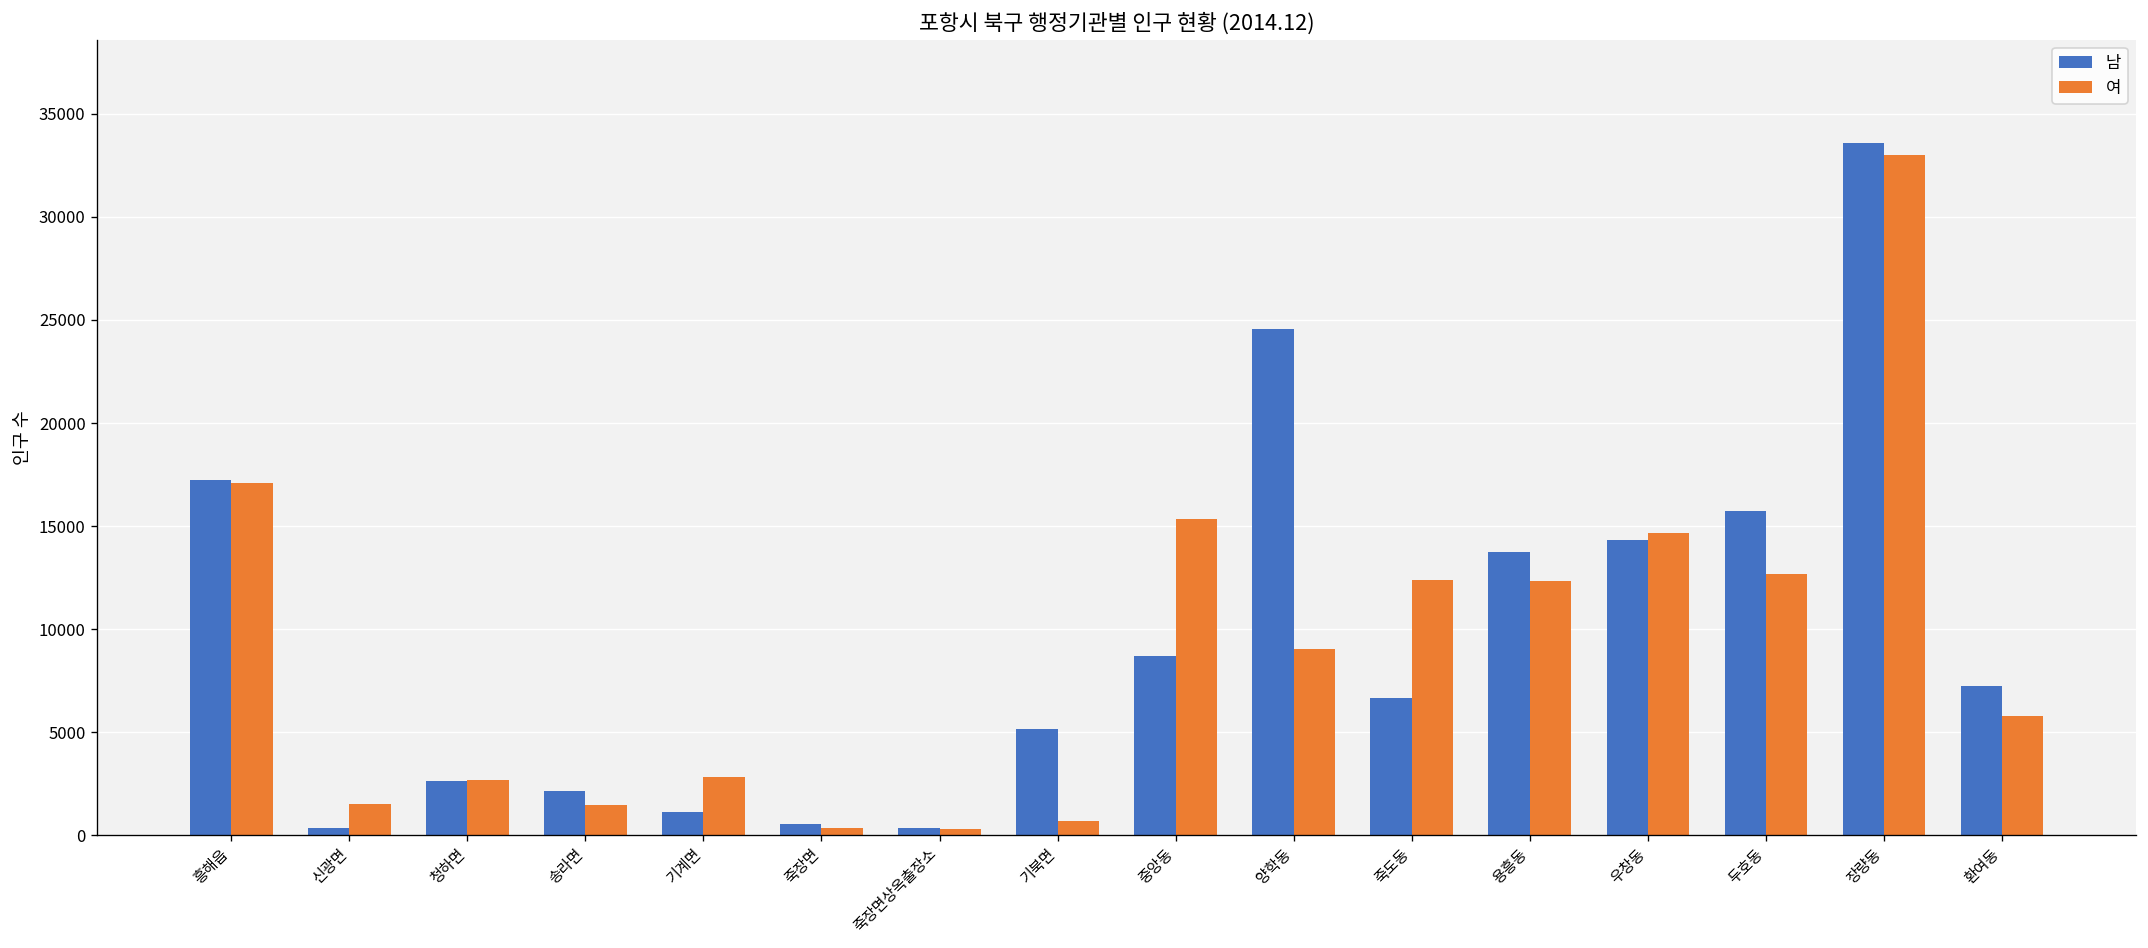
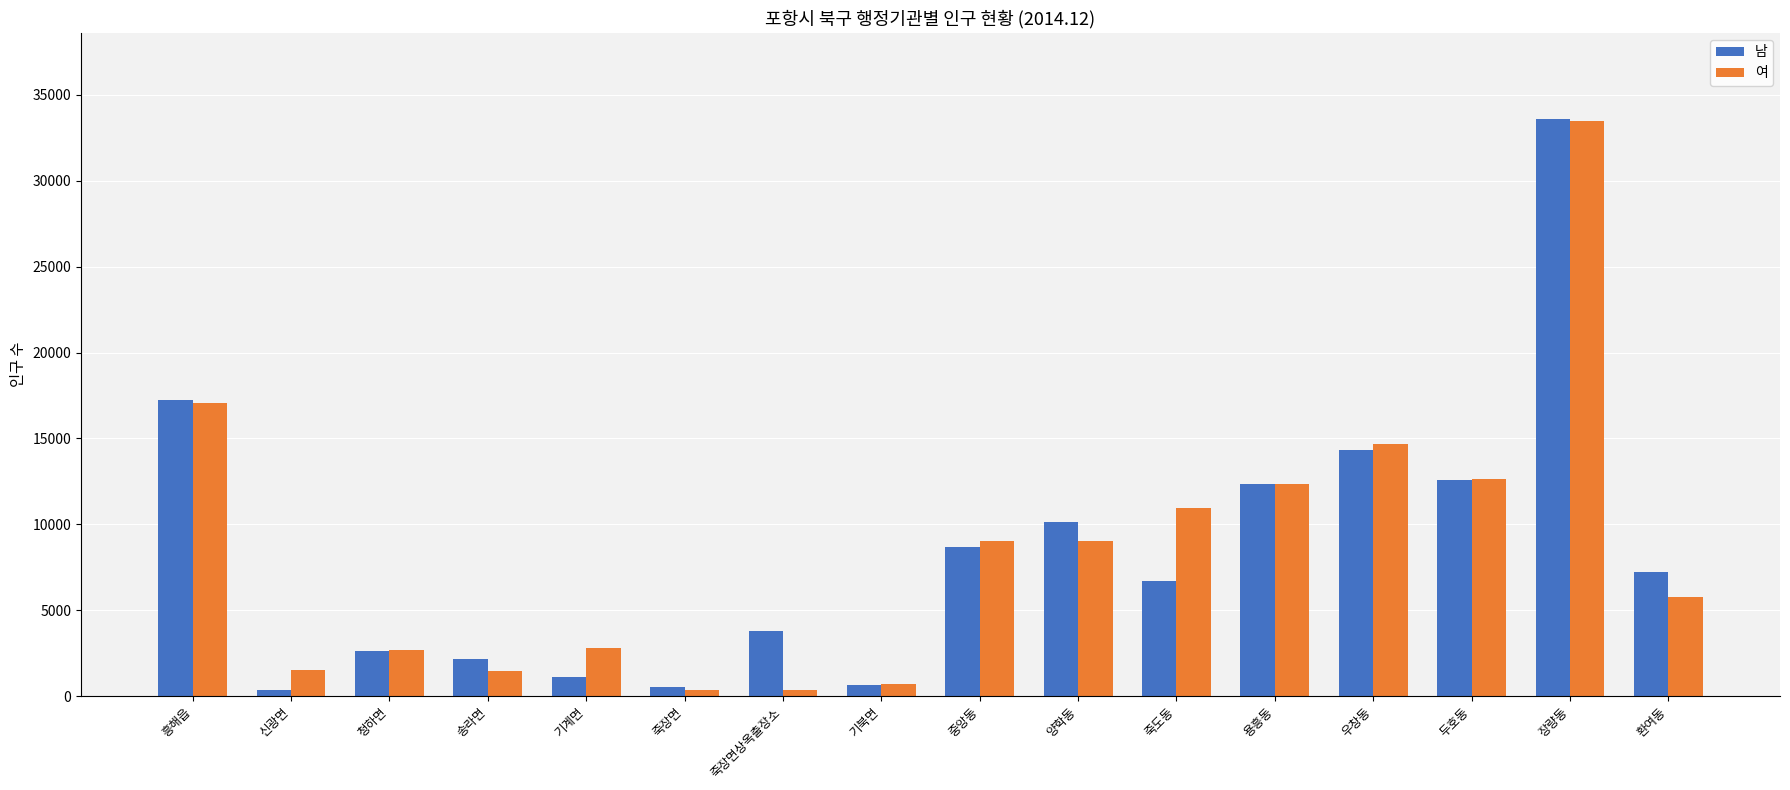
남, 죽장면상옥출장소: 300 -> 3800
남, 기북면: 5100 -> 600
여, 중앙동: 15400 -> 9000
남, 양학동: 24600 -> 10100
여, 죽도동: 12400 -> 10900
남, 용흥동: 13800 -> 12400
남, 두호동: 15700 -> 12600
여, 장량동: 33000 -> 33500
